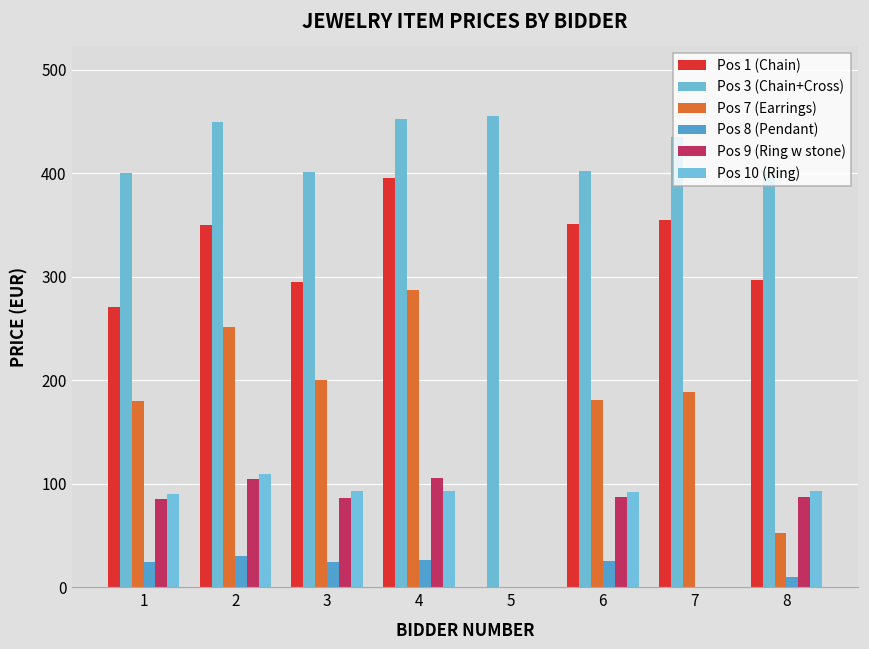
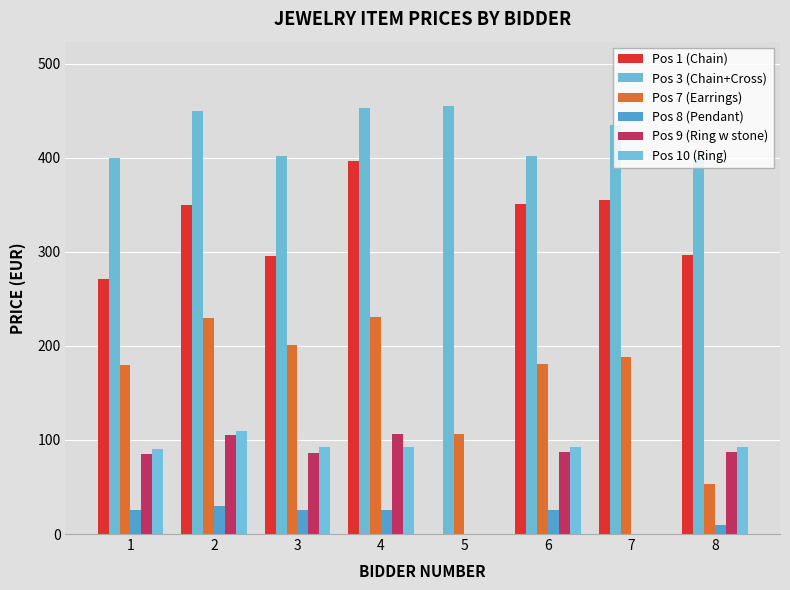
Pos 7 (Earrings), 2: 250 -> 230
Pos 7 (Earrings), 4: 290 -> 230
Pos 7 (Earrings), 5: 0 -> 110
